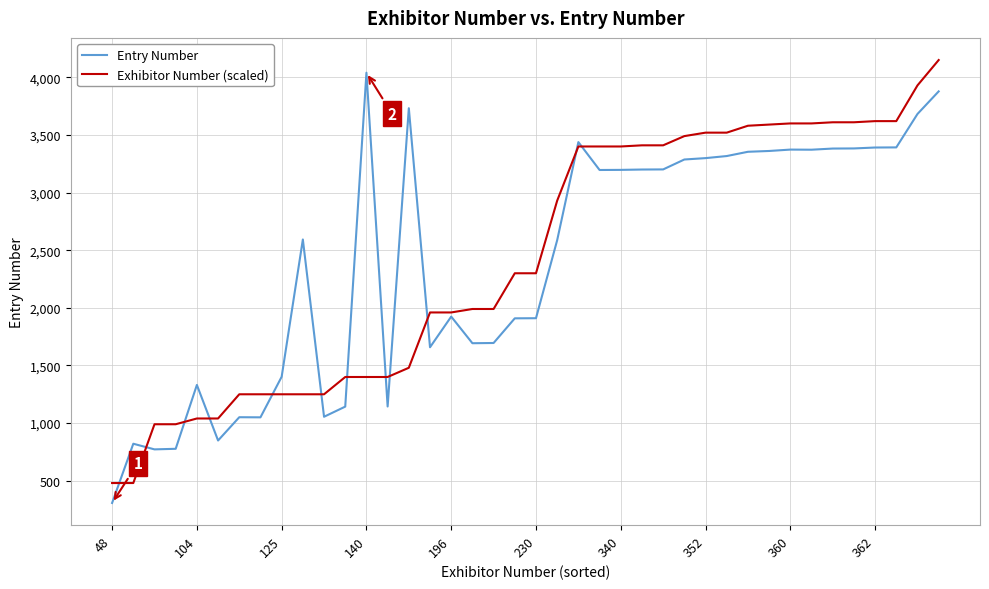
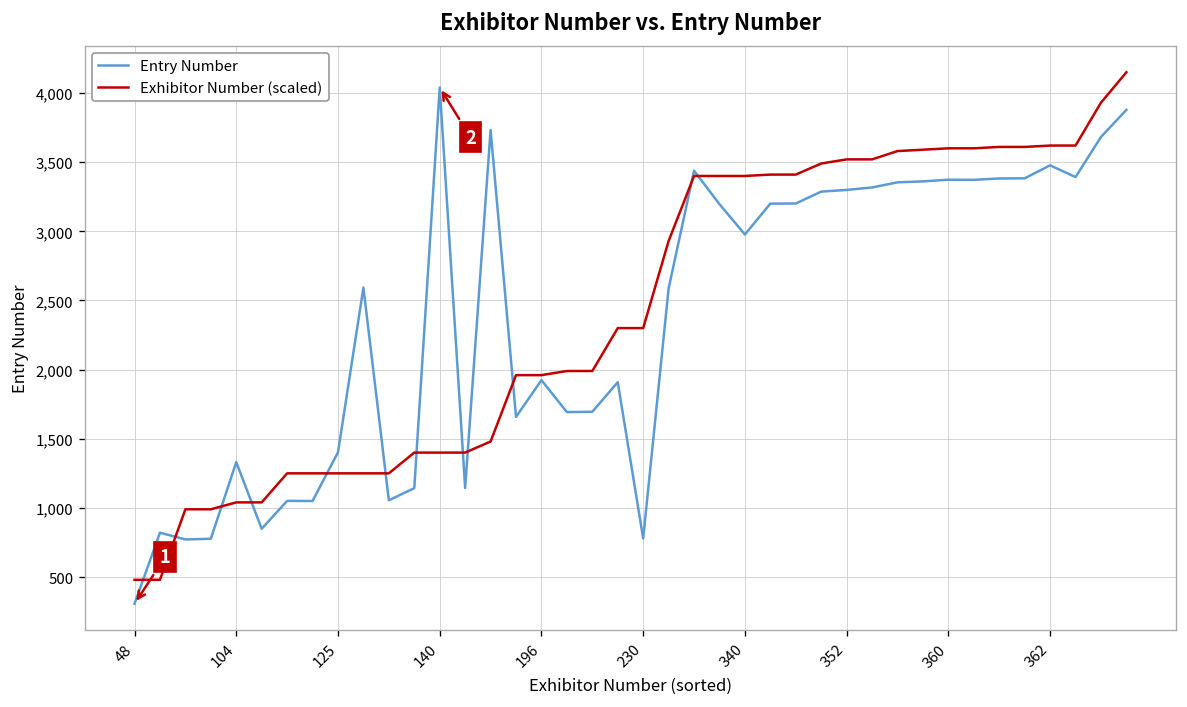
Entry Number, 230: 1,910 -> 780
Entry Number, 340: 3,200 -> 2,980
Entry Number, 362: 3,390 -> 3,480
